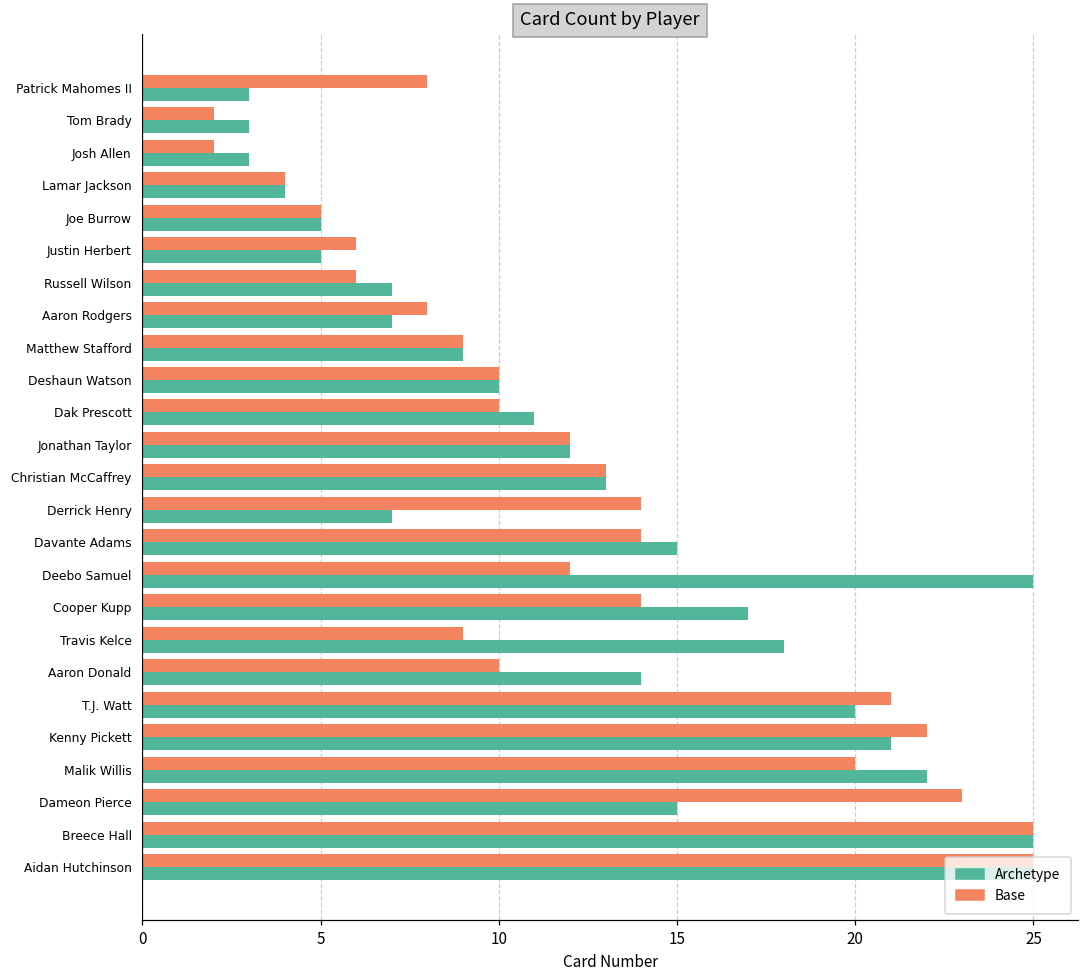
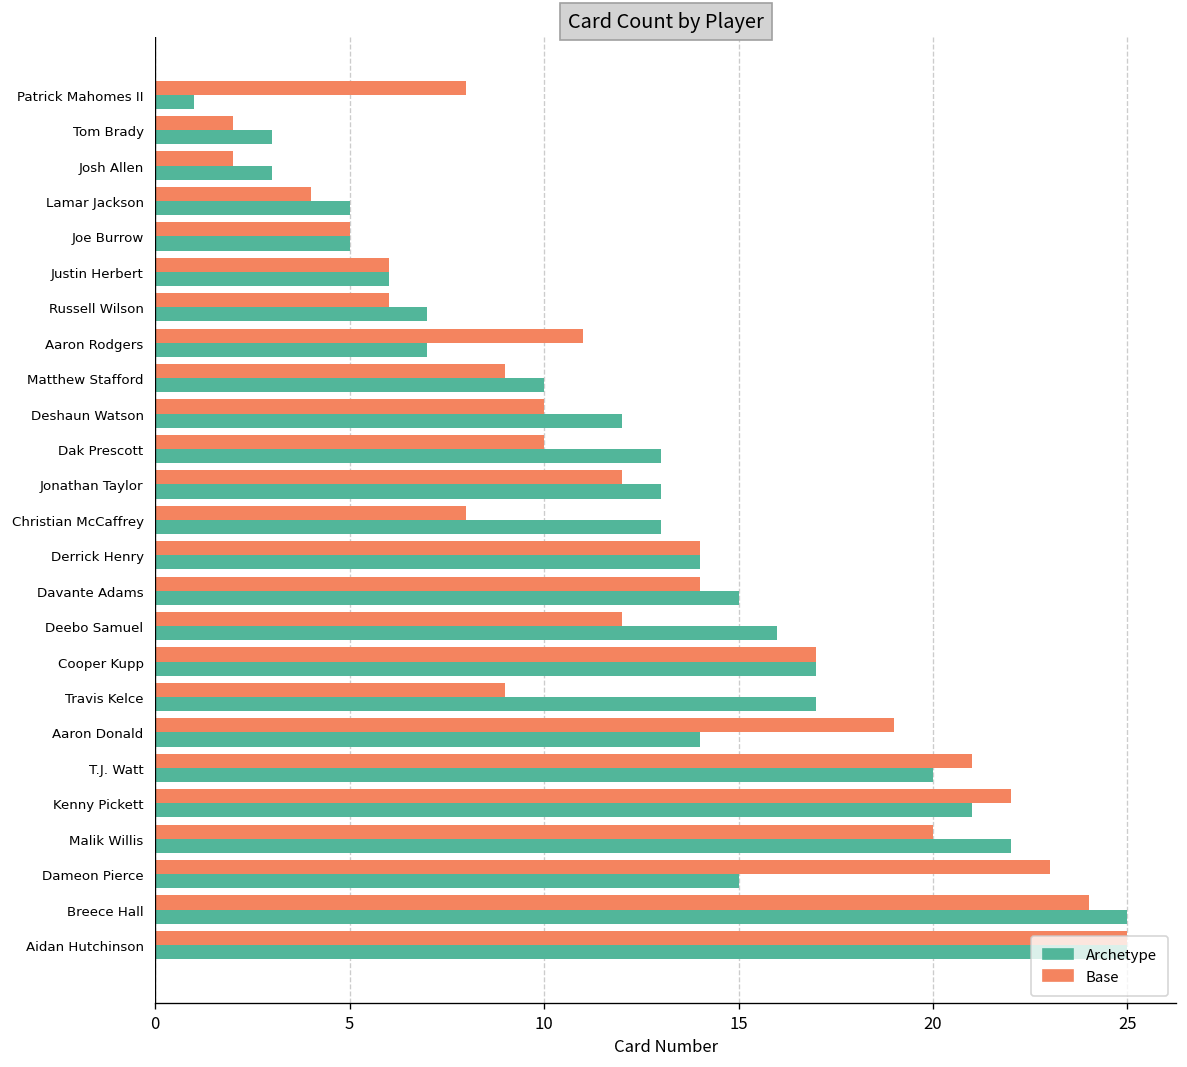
Archetype, Patrick Mahomes II: 3 -> 1
Archetype, Lamar Jackson: 4 -> 5
Archetype, Justin Herbert: 5 -> 6
Base, Aaron Rodgers: 8 -> 11
Archetype, Matthew Stafford: 9 -> 10
Archetype, Deshaun Watson: 10 -> 12
Archetype, Dak Prescott: 11 -> 13
Archetype, Jonathan Taylor: 12 -> 13
Base, Christian McCaffrey: 13 -> 8
Archetype, Derrick Henry: 7 -> 14
Archetype, Deebo Samuel: 25 -> 16
Base, Cooper Kupp: 14 -> 17
Archetype, Travis Kelce: 18 -> 17
Base, Aaron Donald: 10 -> 19
Base, Breece Hall: 25 -> 24
